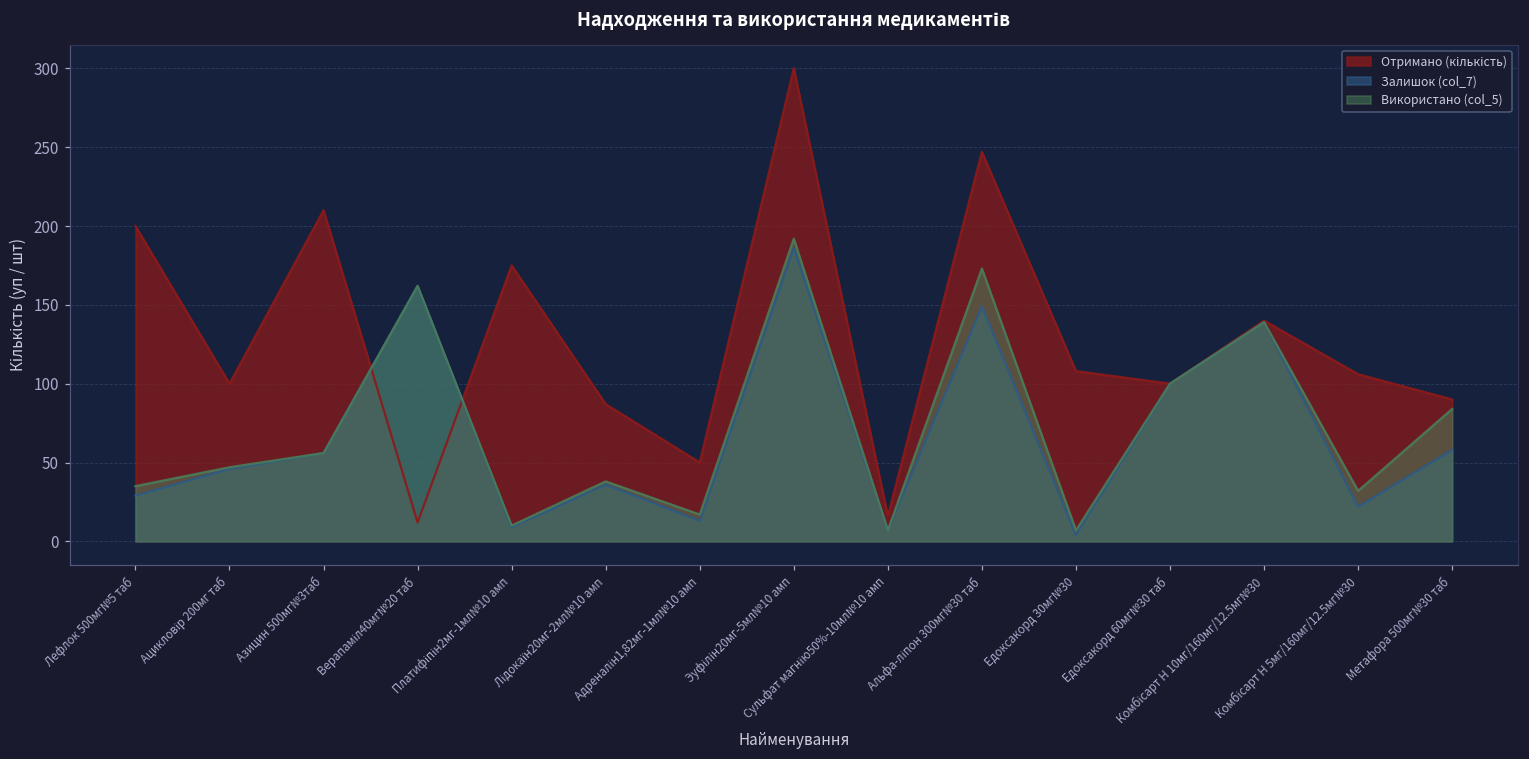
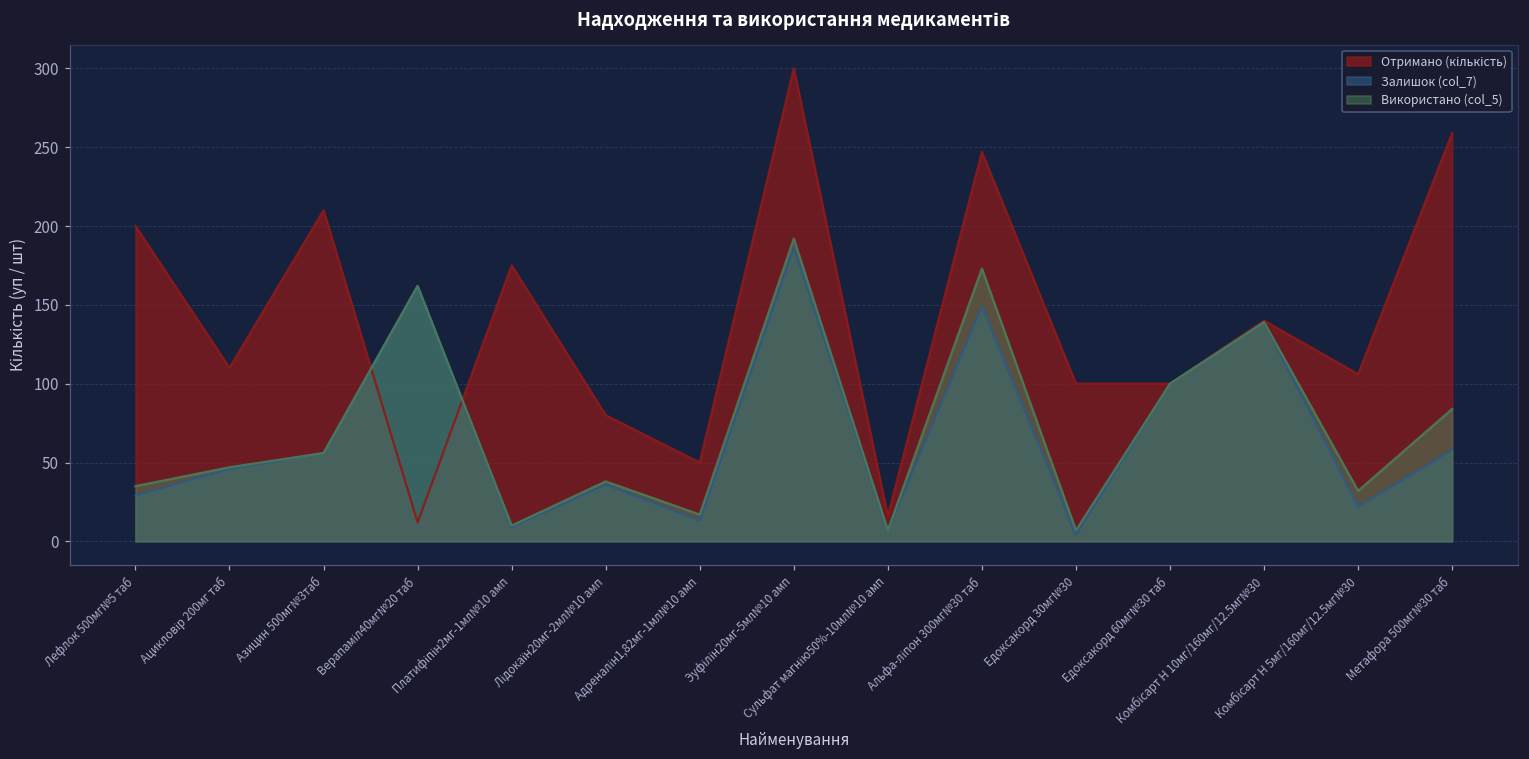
Отримано (кількість), Ацикловір 200мг таб: 100 -> 110
Отримано (кількість), Лідокаїн20мг-2мл№10 амп: 87 -> 80
Отримано (кількість), Едоксакорд 30мг№30: 108 -> 100
Отримано (кількість), Метафора 500мг№30 таб: 90 -> 259
